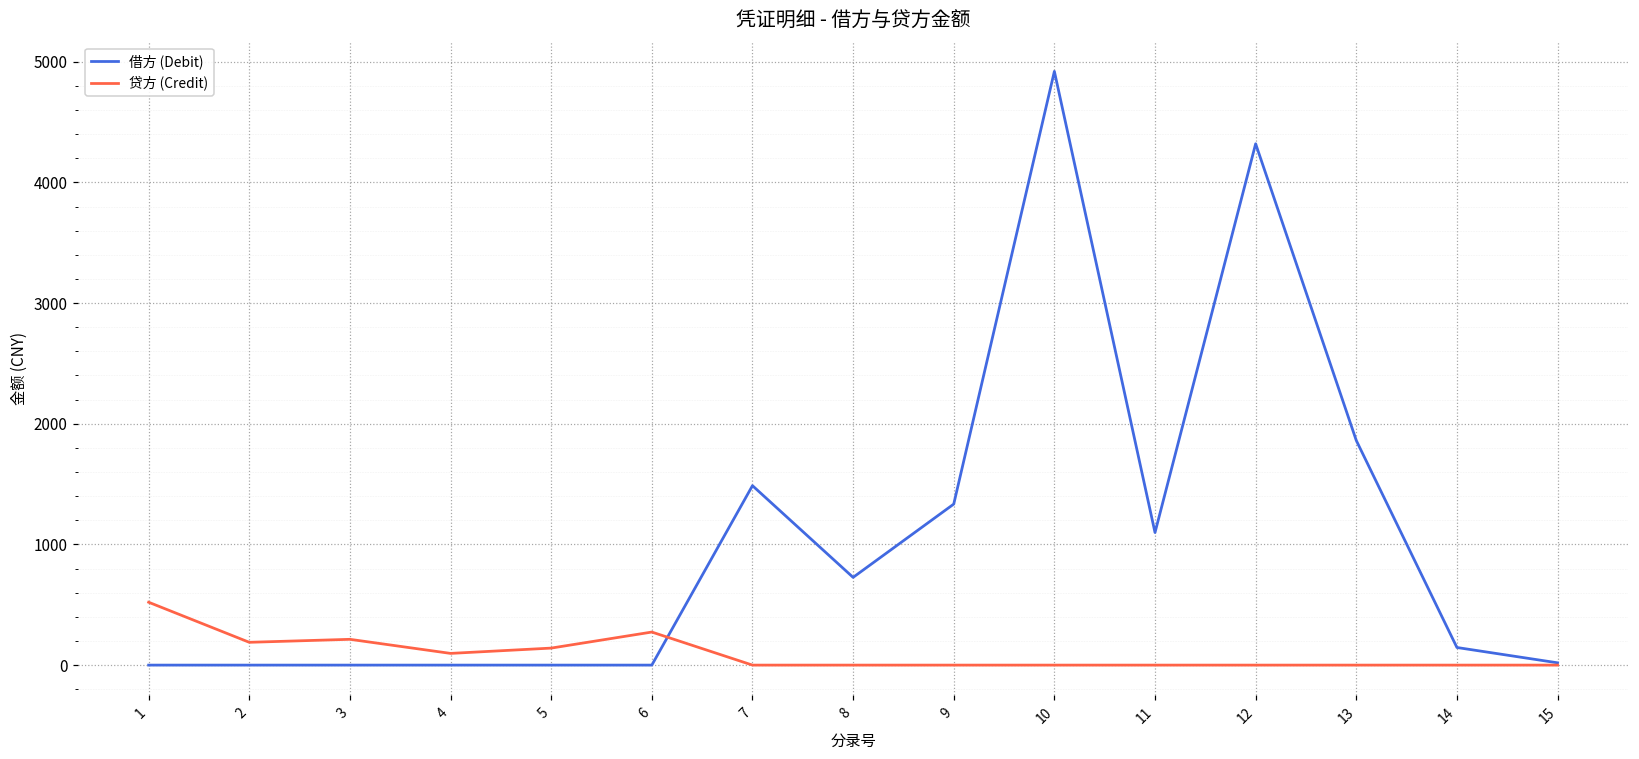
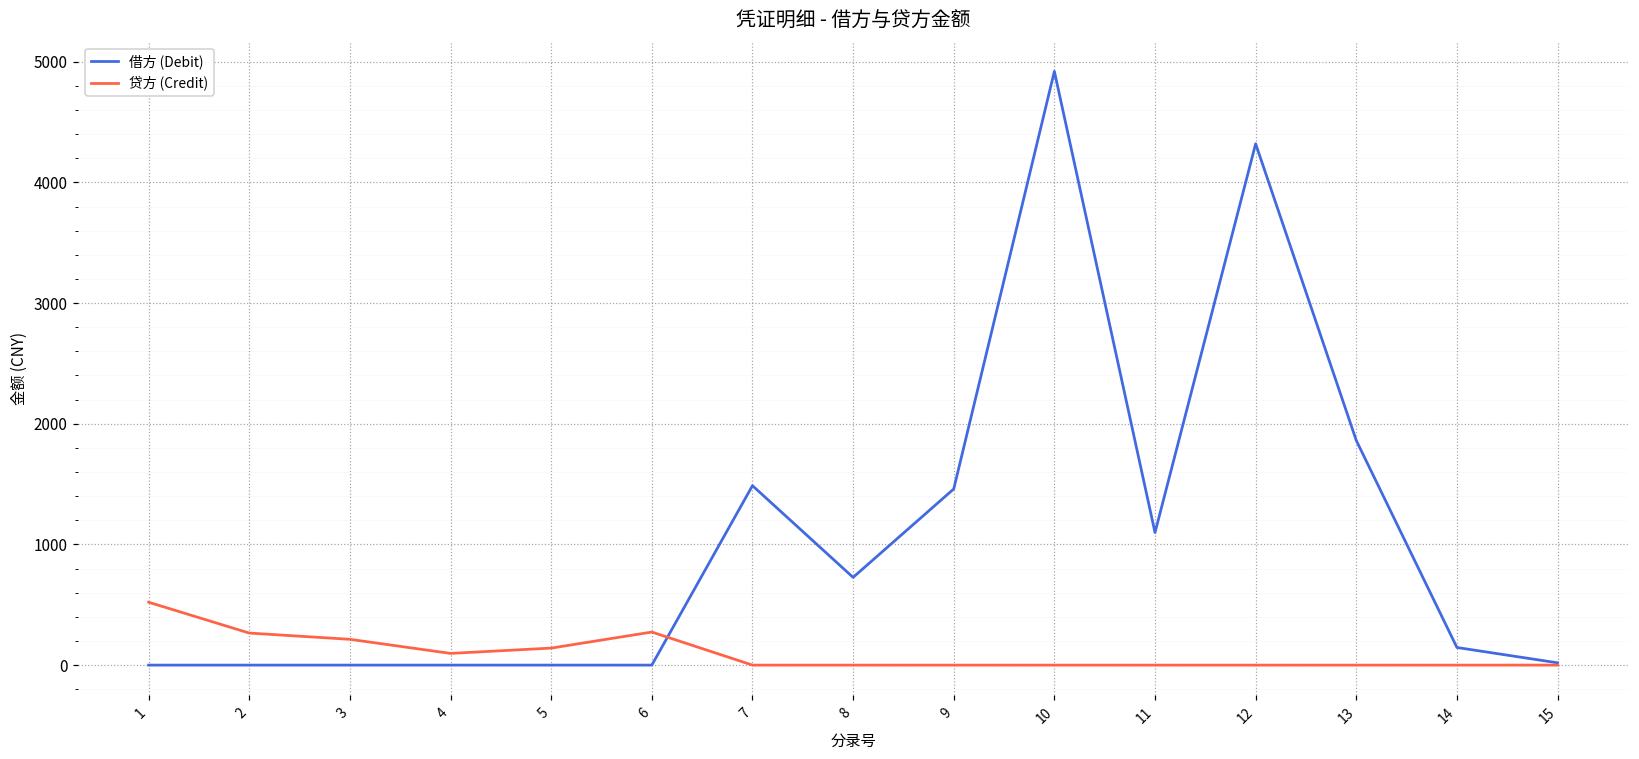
贷方 (Credit), 2: 190 -> 270
借方 (Debit), 9: 1330 -> 1460
